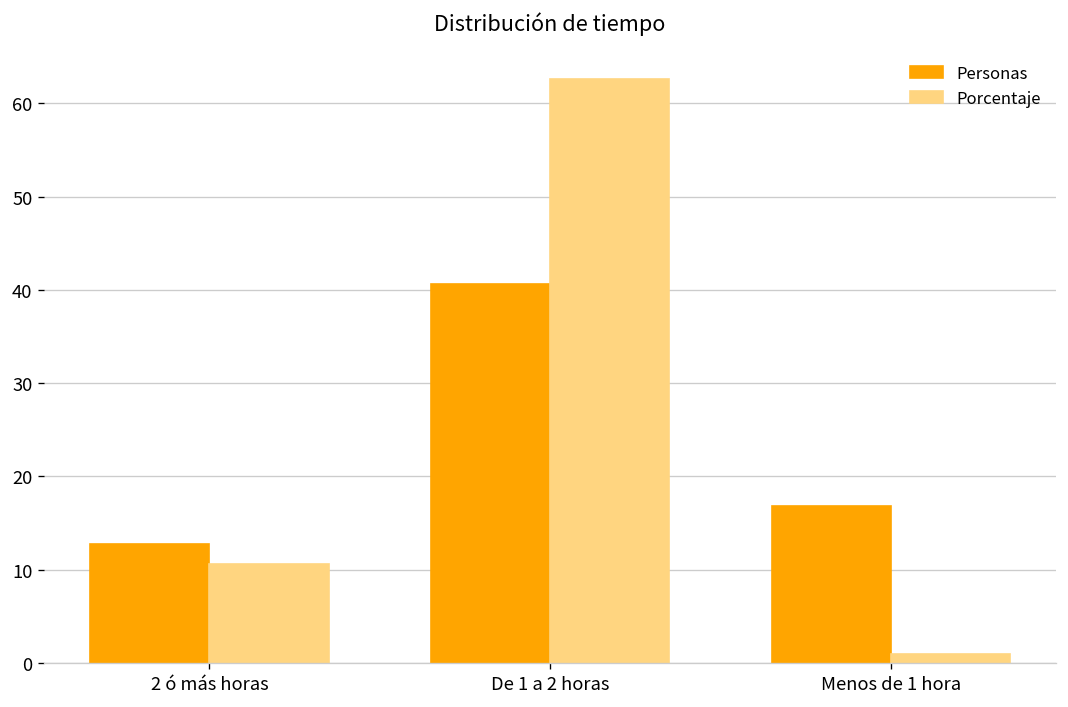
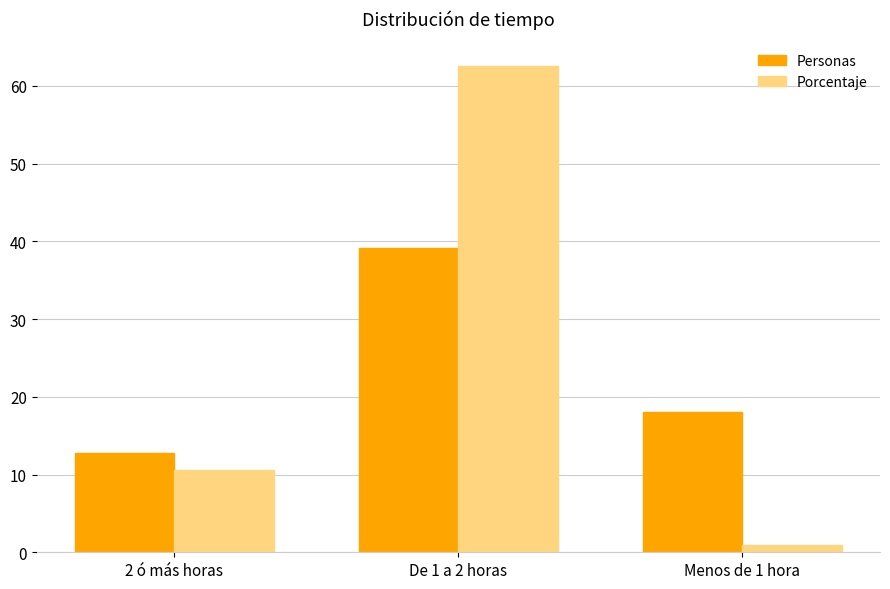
Personas, De 1 a 2 horas: 41 -> 39
Personas, Menos de 1 hora: 17 -> 18
